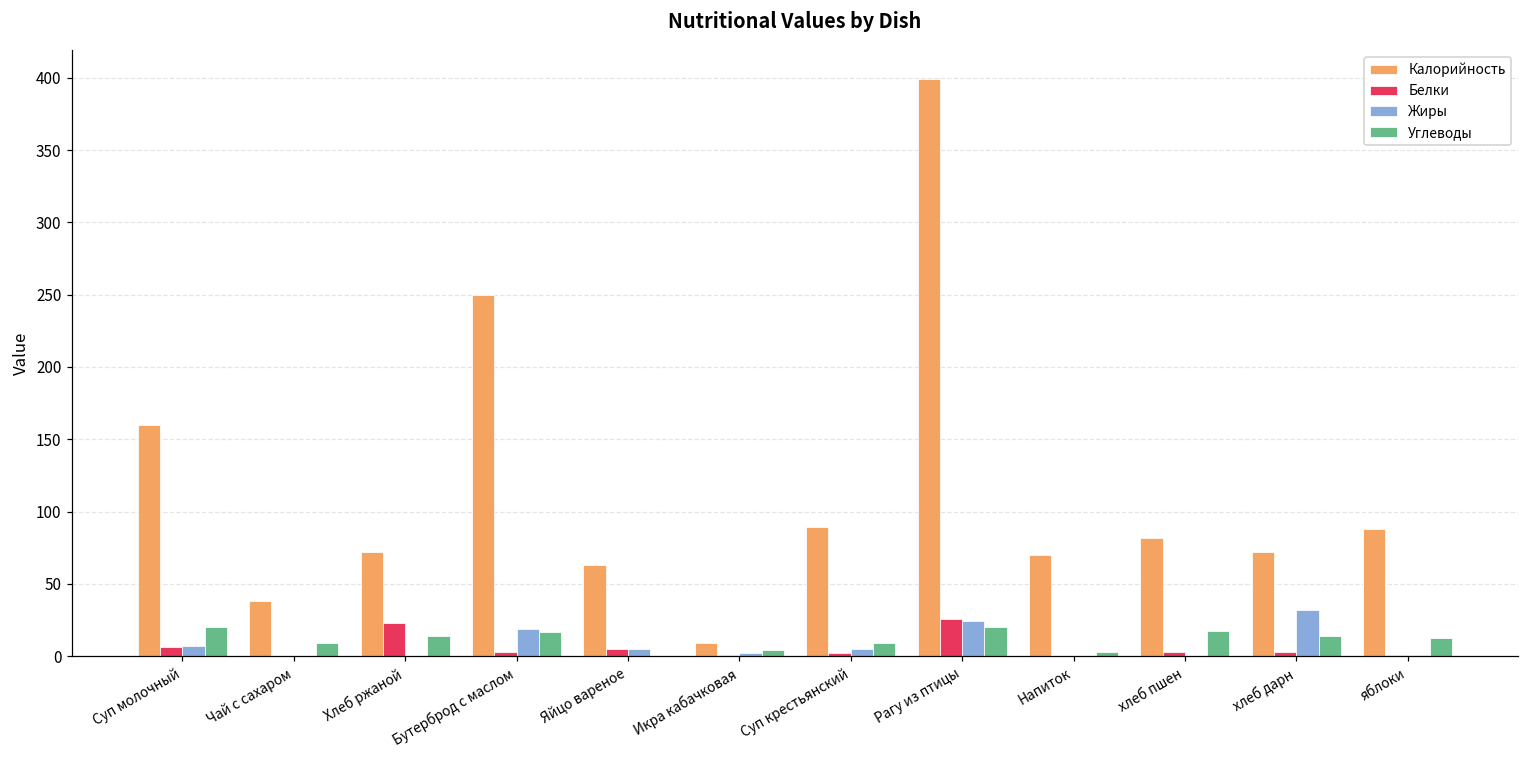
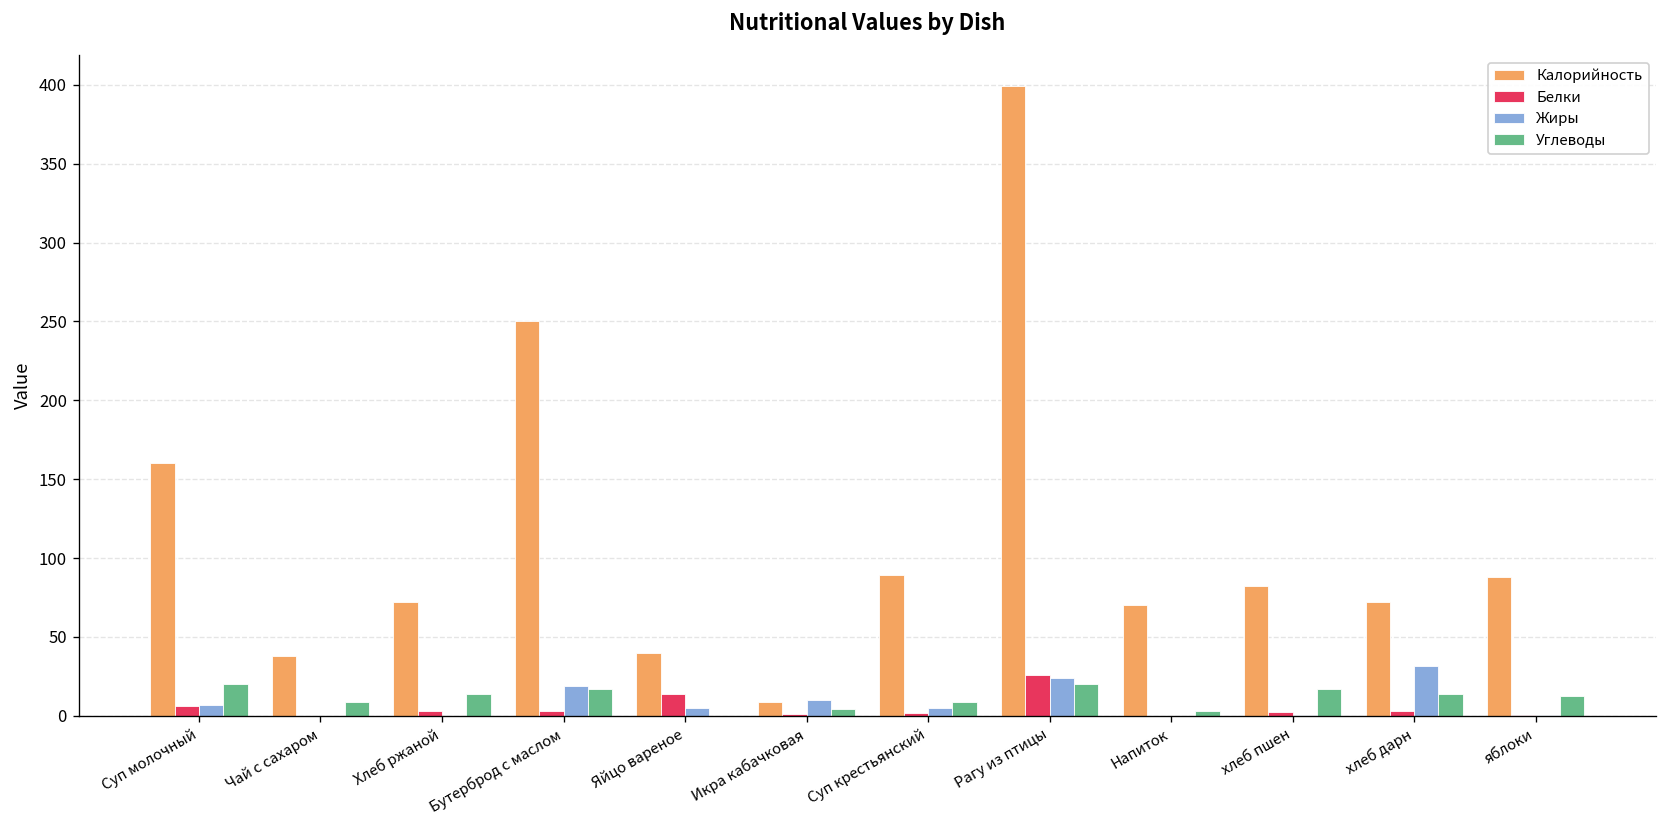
Белки, Хлеб ржаной: 23 -> 3
Калорийность, Яйцо вареное: 63 -> 40
Белки, Яйцо вареное: 5 -> 14
Жиры, Икра кабачковая: 2 -> 10
